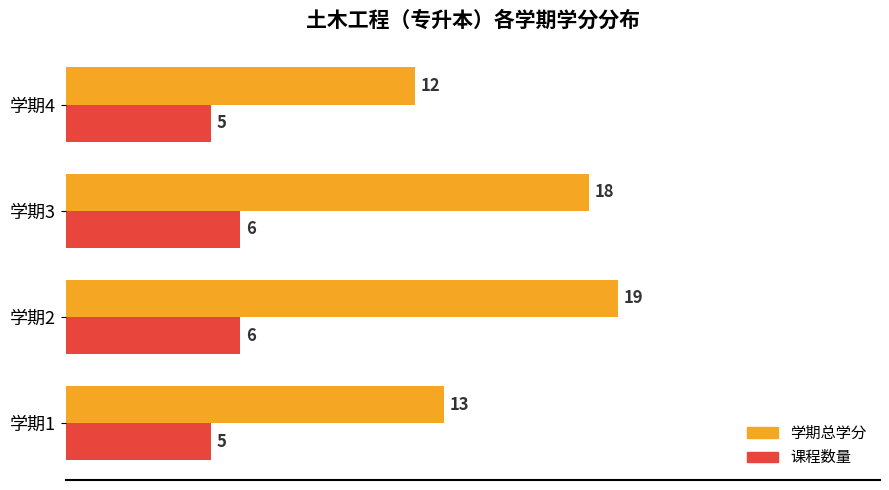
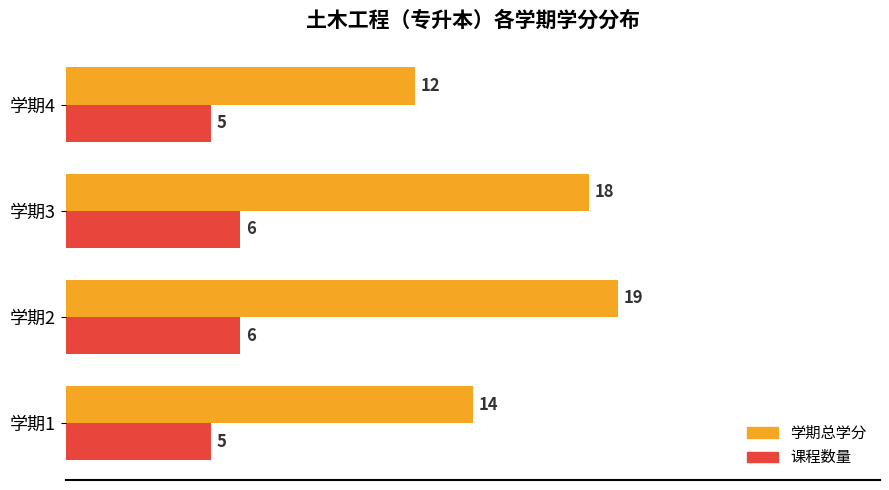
学期总学分, 学期1: 13 -> 14
